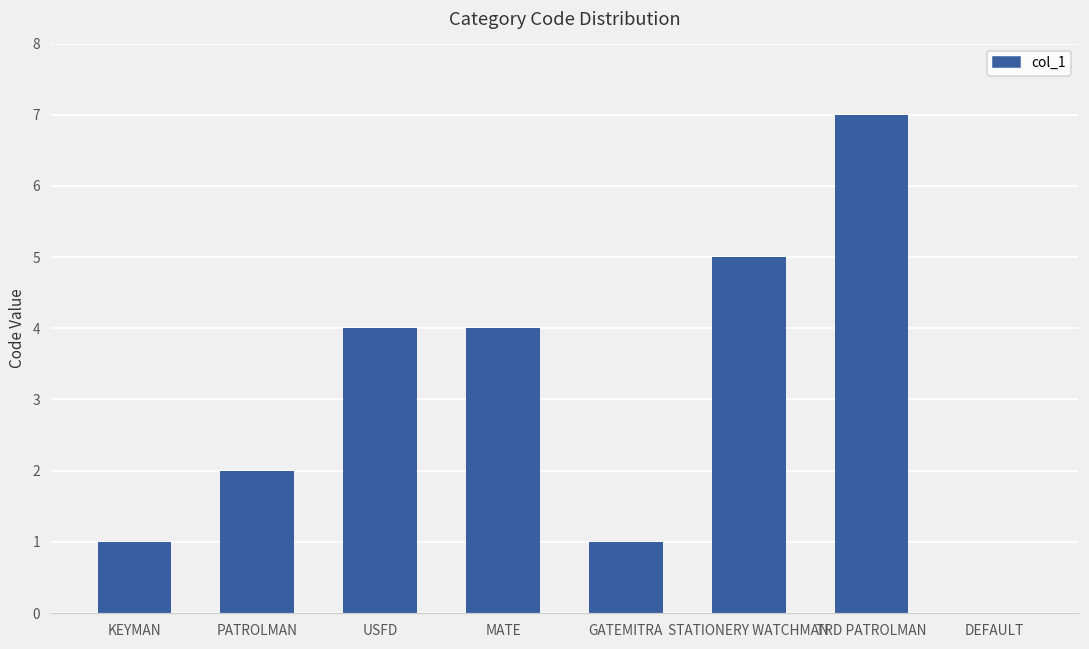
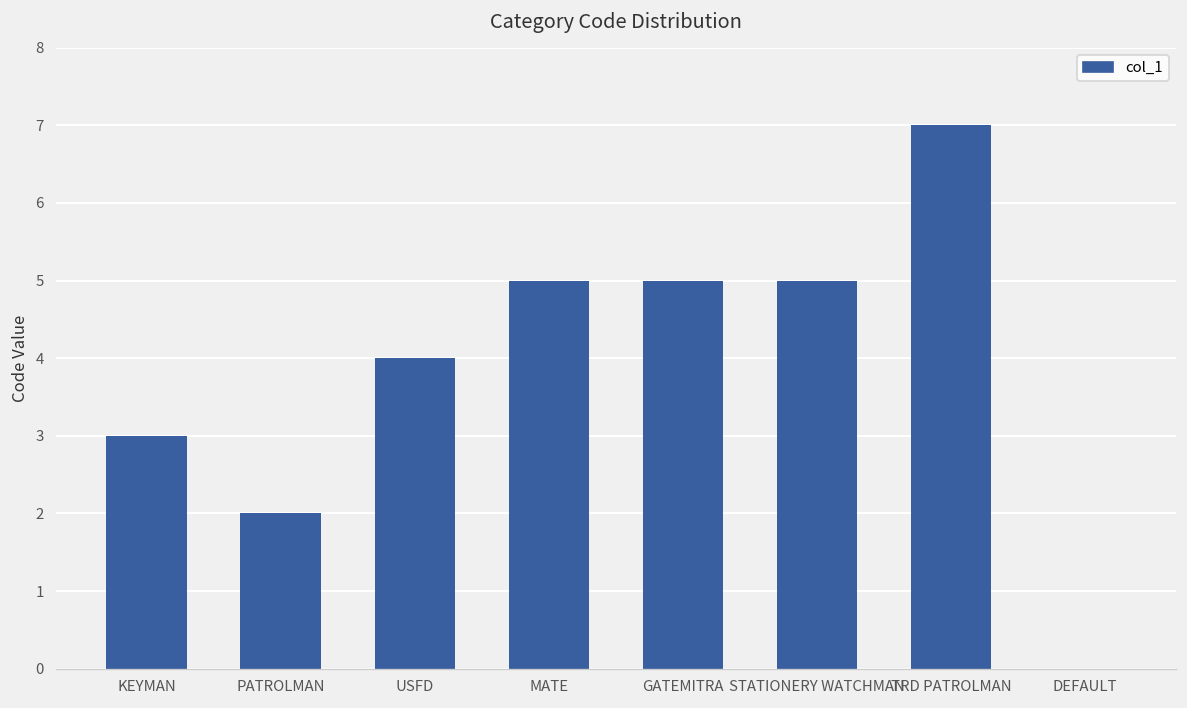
KEYMAN: 1 -> 3
MATE: 4 -> 5
GATEMITRA: 1 -> 5
